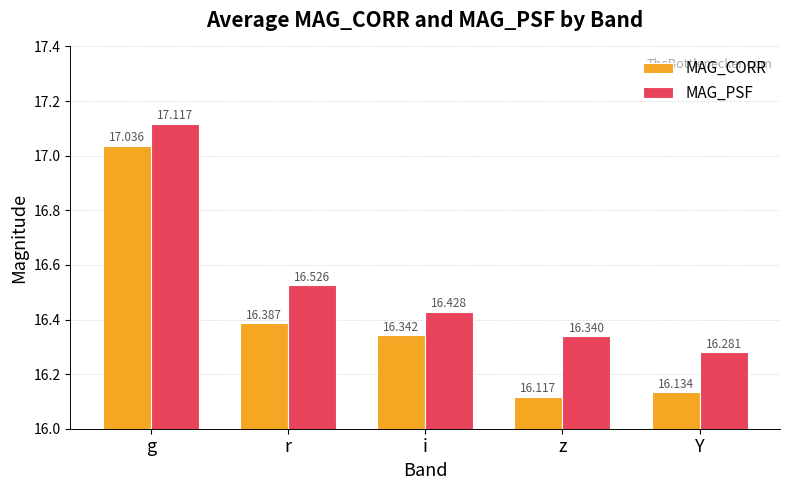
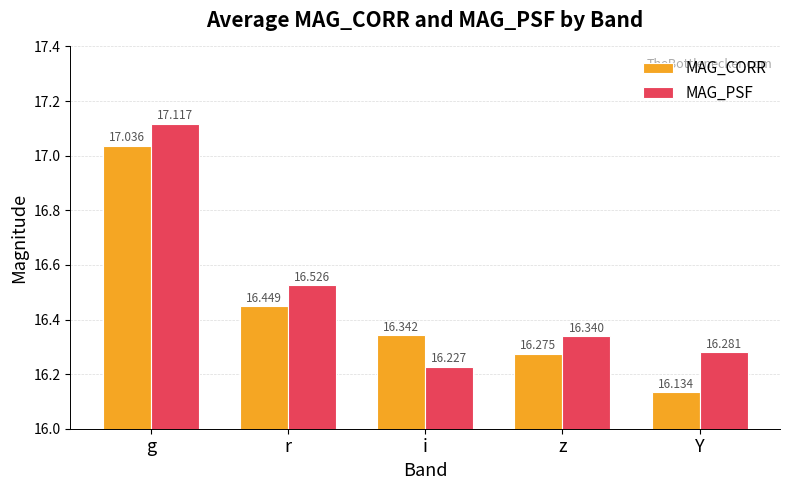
MAG_CORR, r: 16.387 -> 16.449
MAG_PSF, i: 16.428 -> 16.227
MAG_CORR, z: 16.117 -> 16.275
